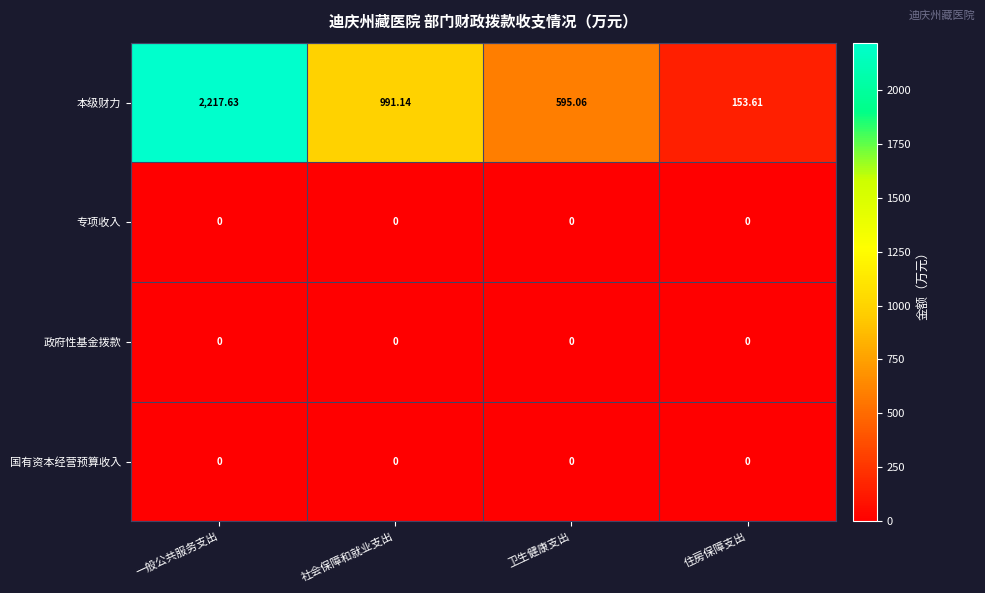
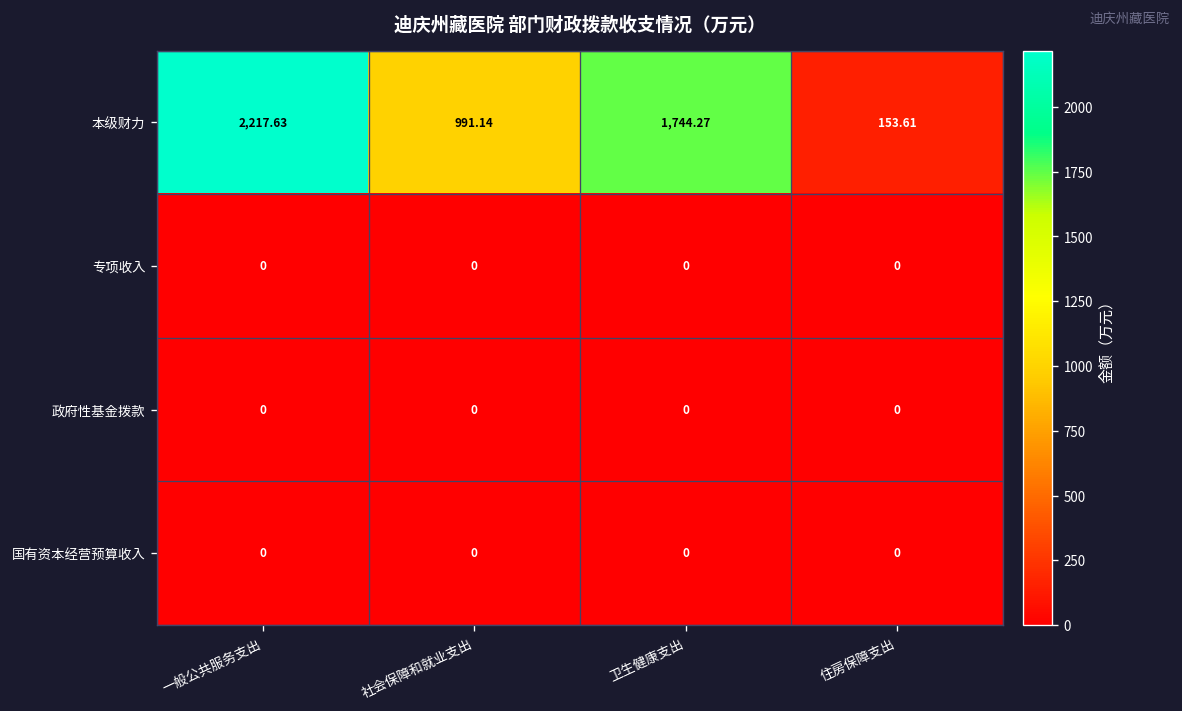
本级财力, 卫生健康支出: 595.06 -> 1,744.27
